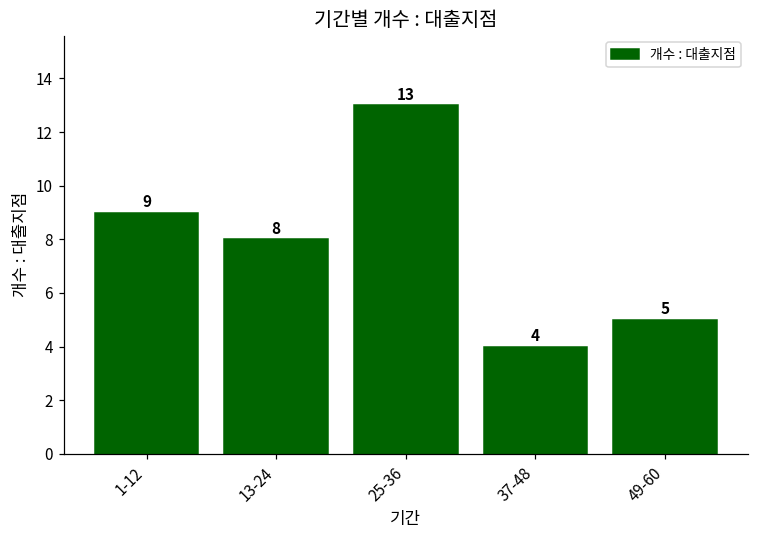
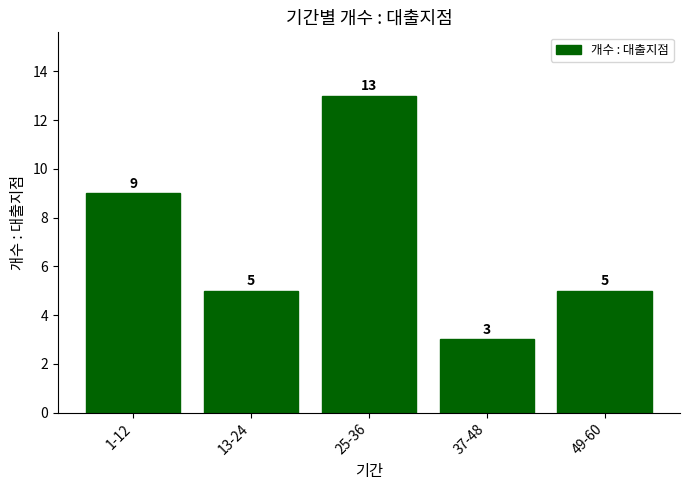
13-24: 8 -> 5
37-48: 4 -> 3
